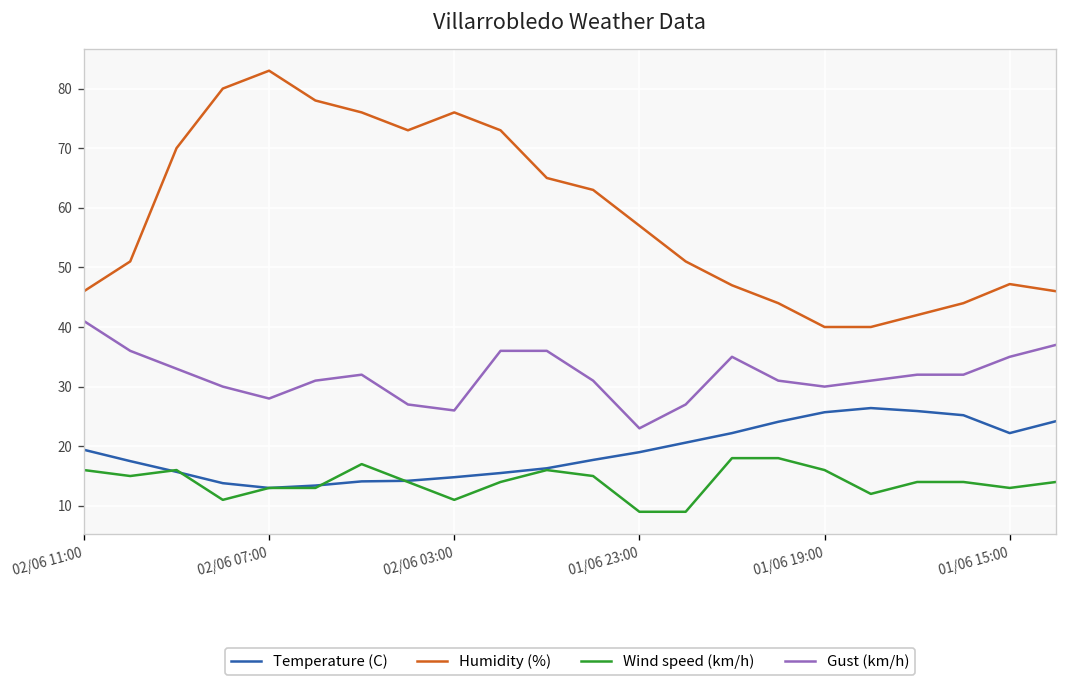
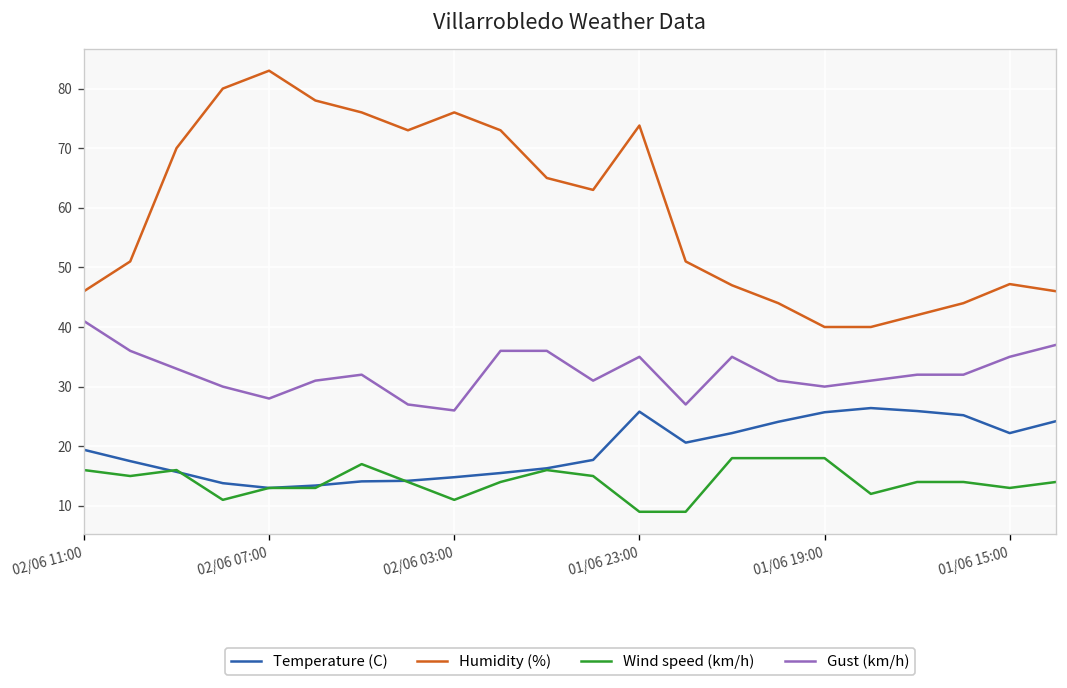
Temperature (C), 01/06 23:00: 19 -> 26
Humidity (%), 01/06 23:00: 57 -> 74
Gust (km/h), 01/06 23:00: 23 -> 35
Wind speed (km/h), 01/06 19:00: 16 -> 18
